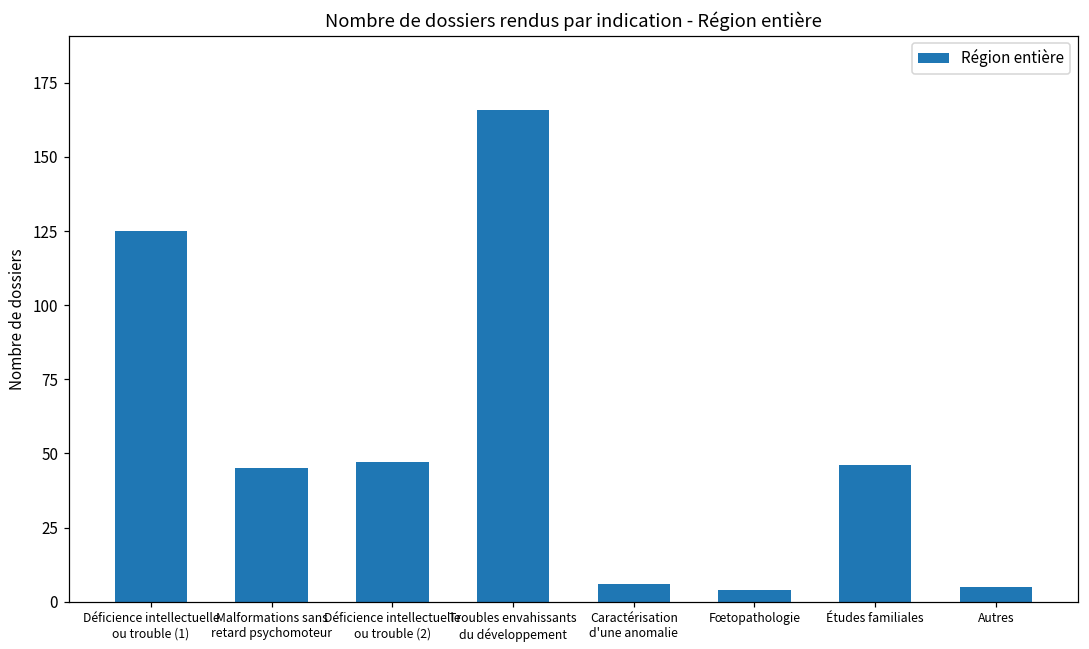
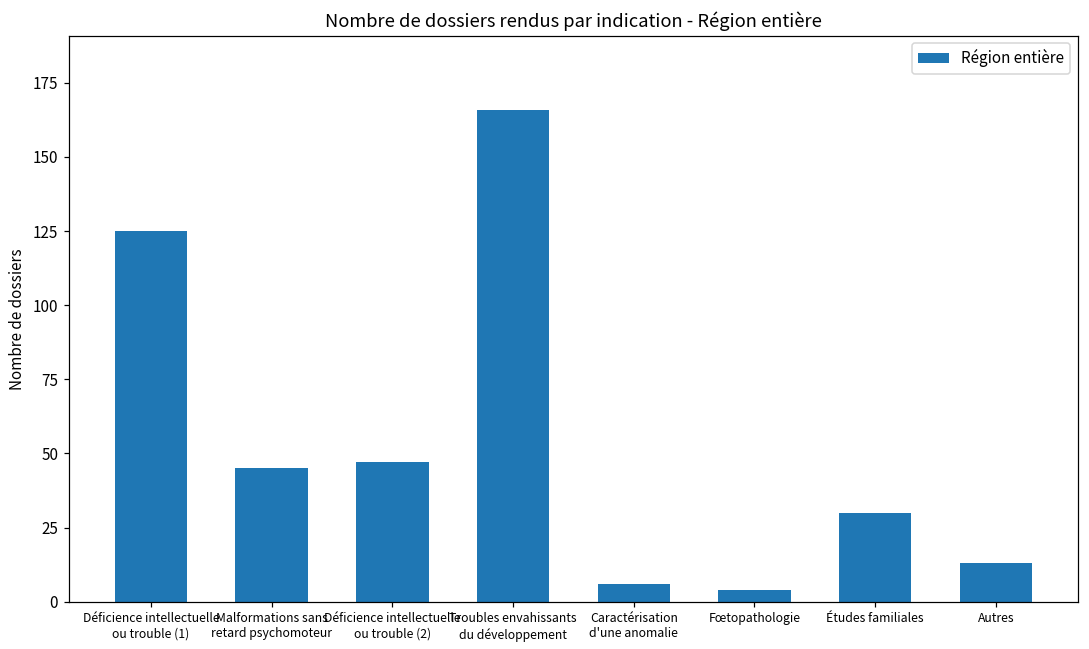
Études familiales: 46 -> 30
Autres: 5 -> 13
